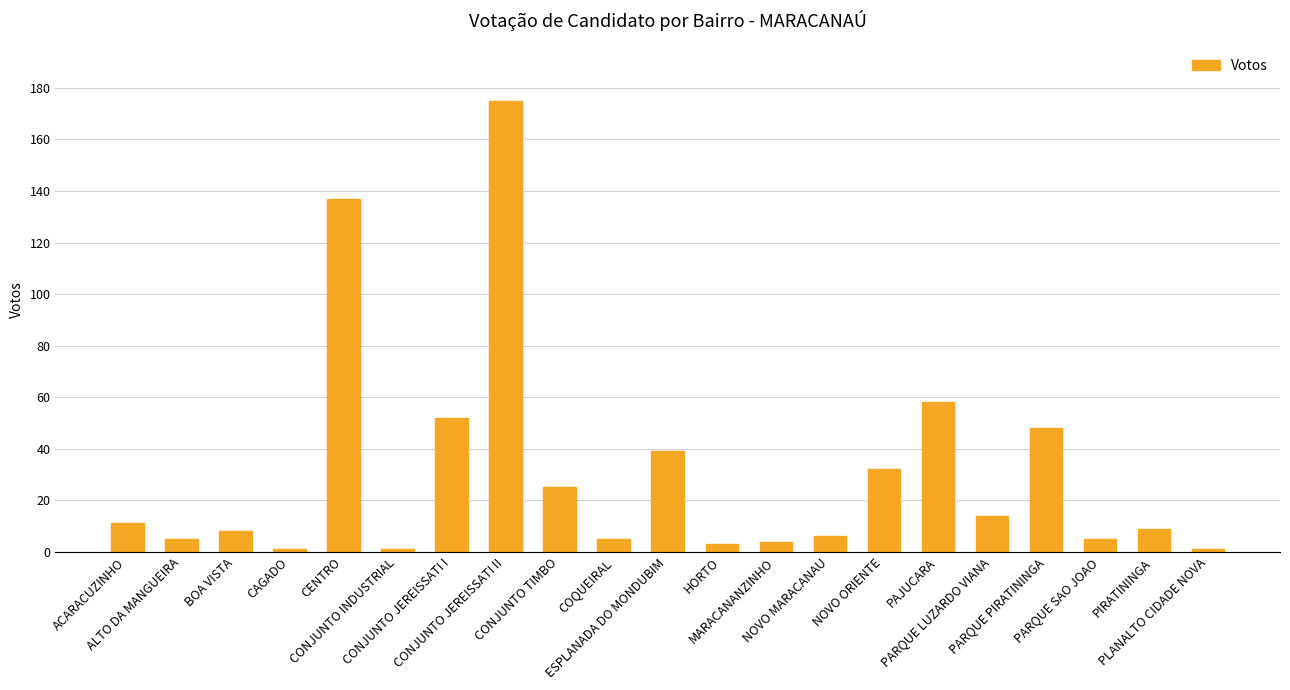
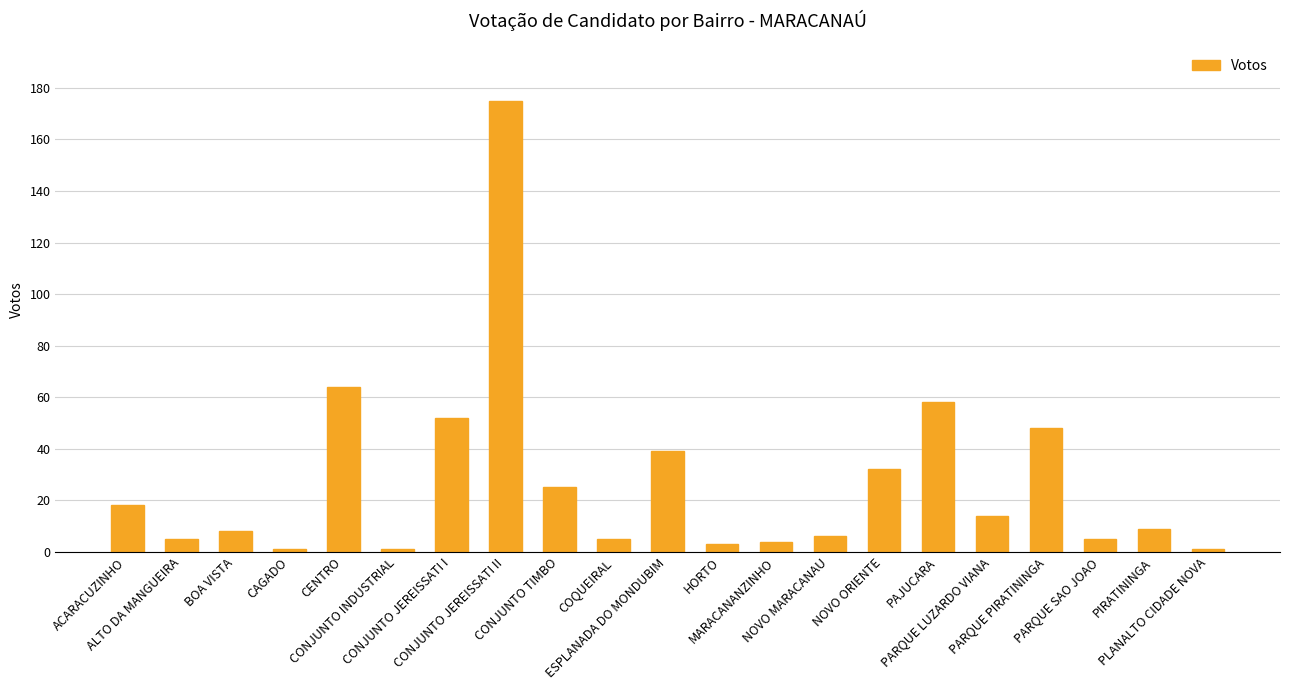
ACARACUZINHO: 11 -> 18
CENTRO: 137 -> 64
